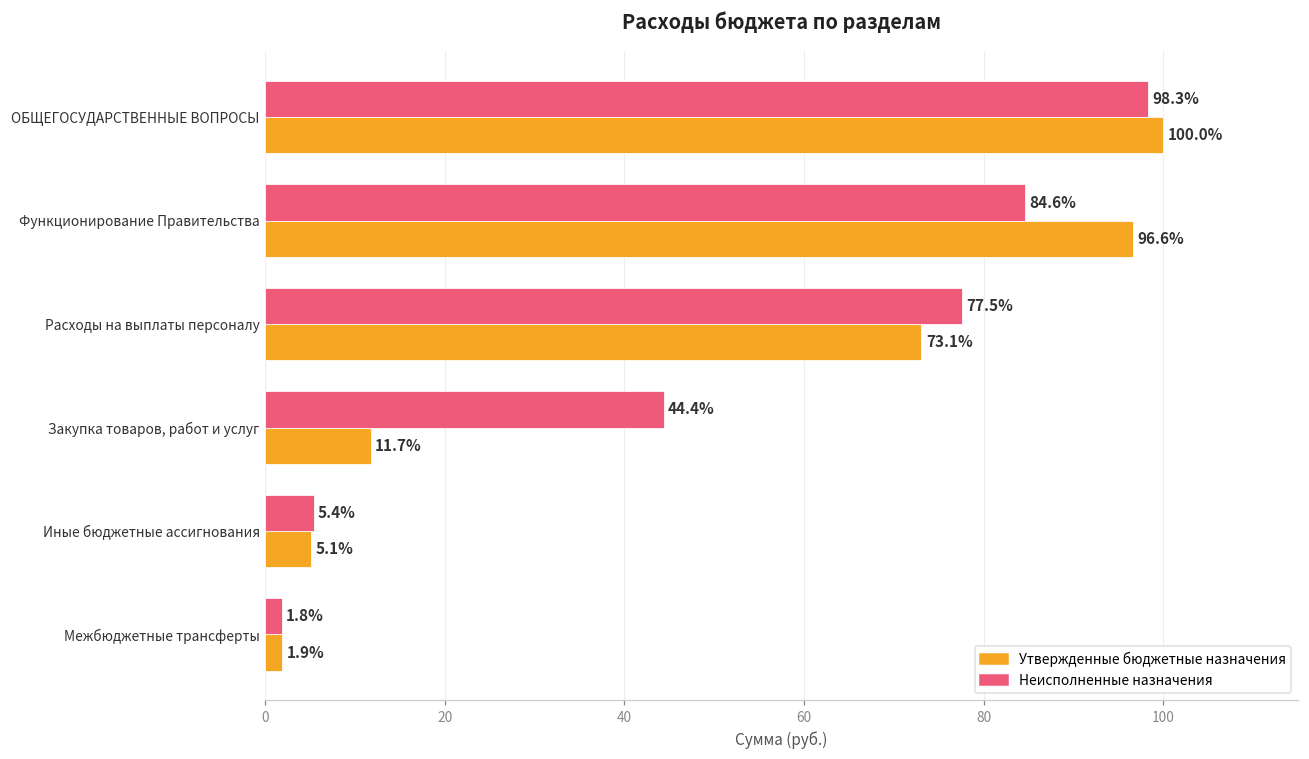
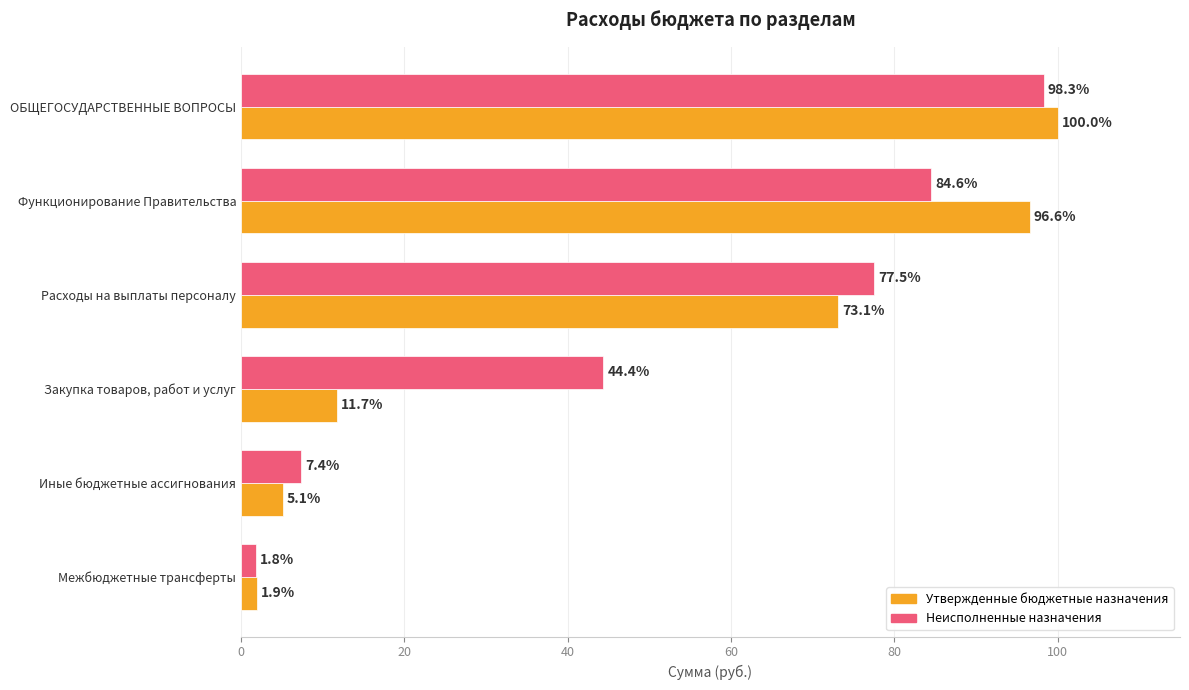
Неисполненные назначения, Иные бюджетные ассигнования: 5.4% -> 7.4%
